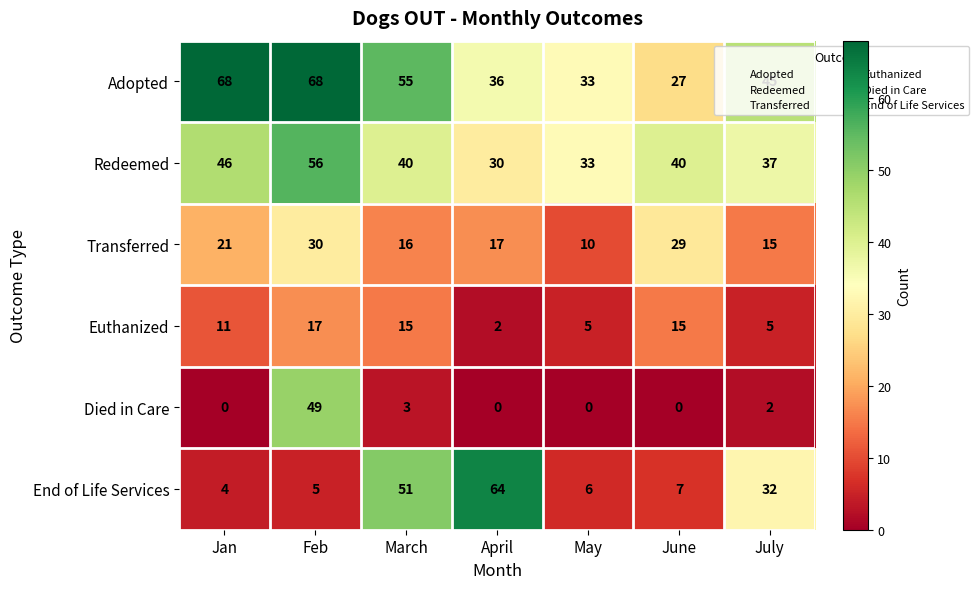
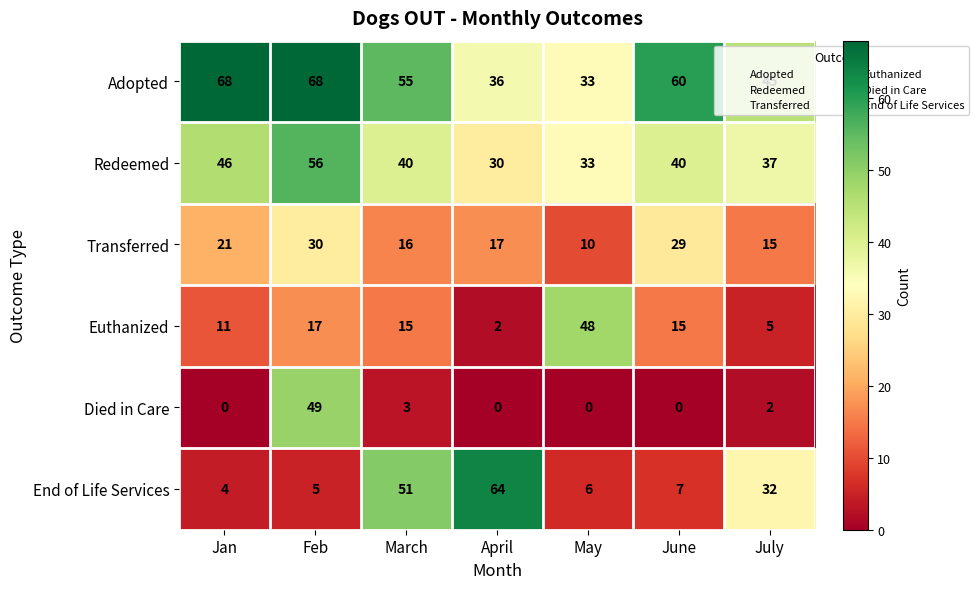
Adopted, June: 27 -> 60
Euthanized, May: 5 -> 48
